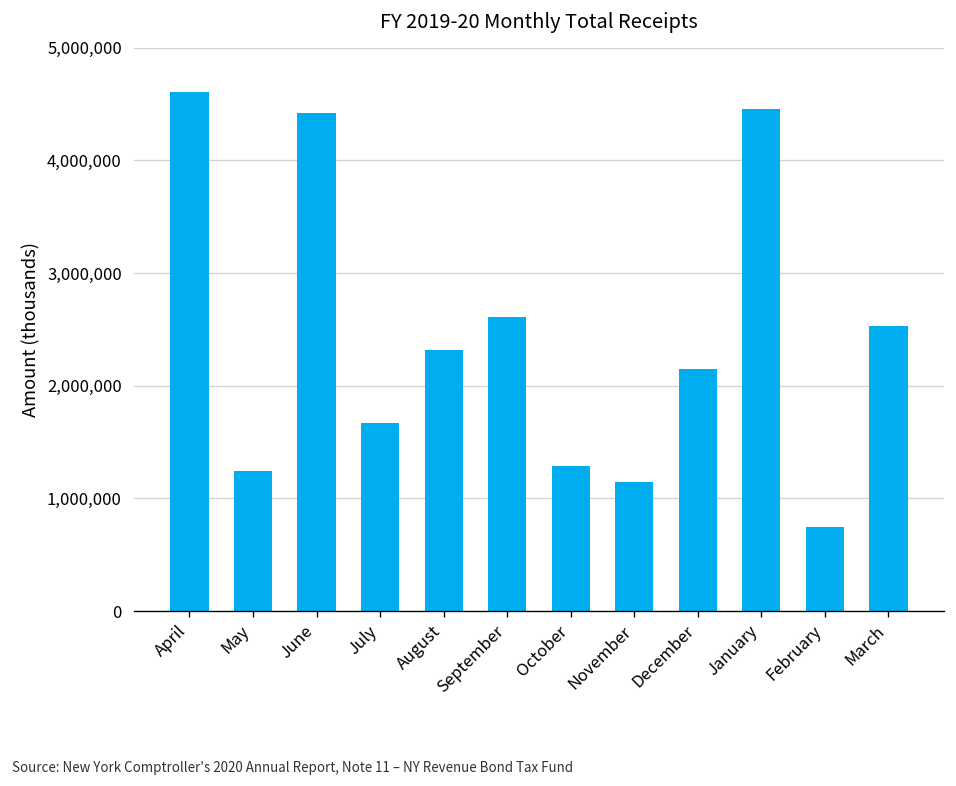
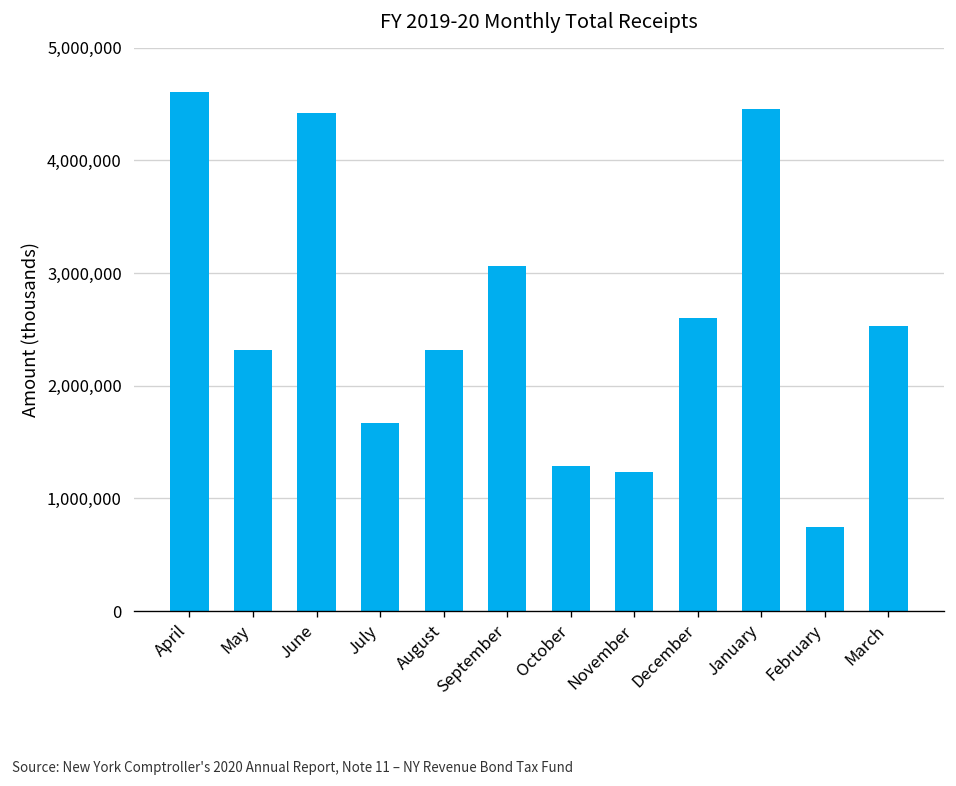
May: 1,200,000 -> 2,300,000
September: 2,600,000 -> 3,100,000
November: 1,100,000 -> 1,200,000
December: 2,100,000 -> 2,600,000
